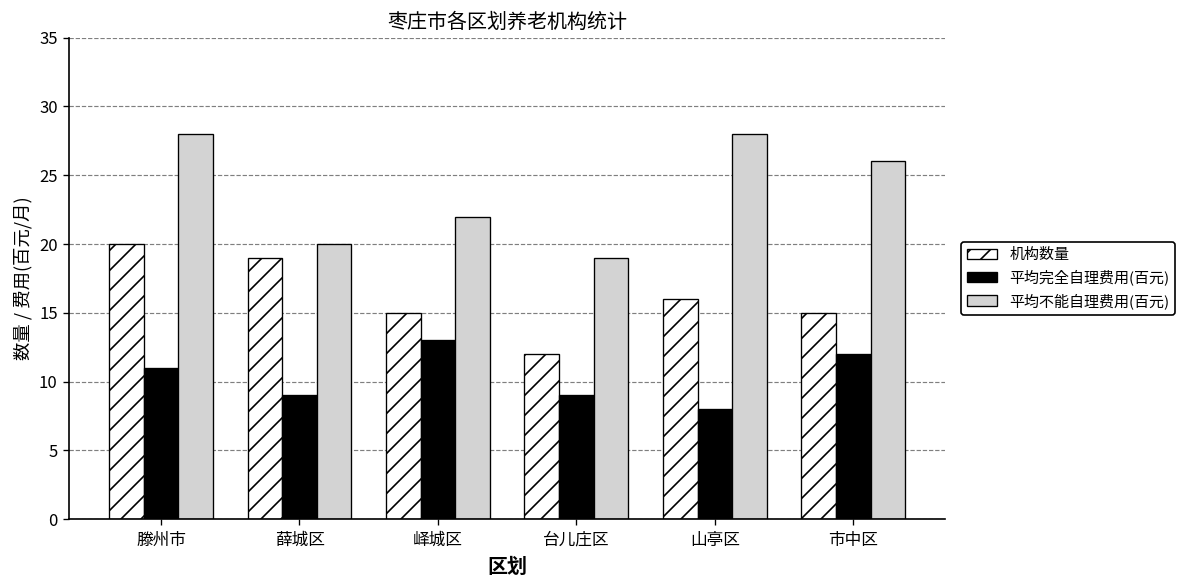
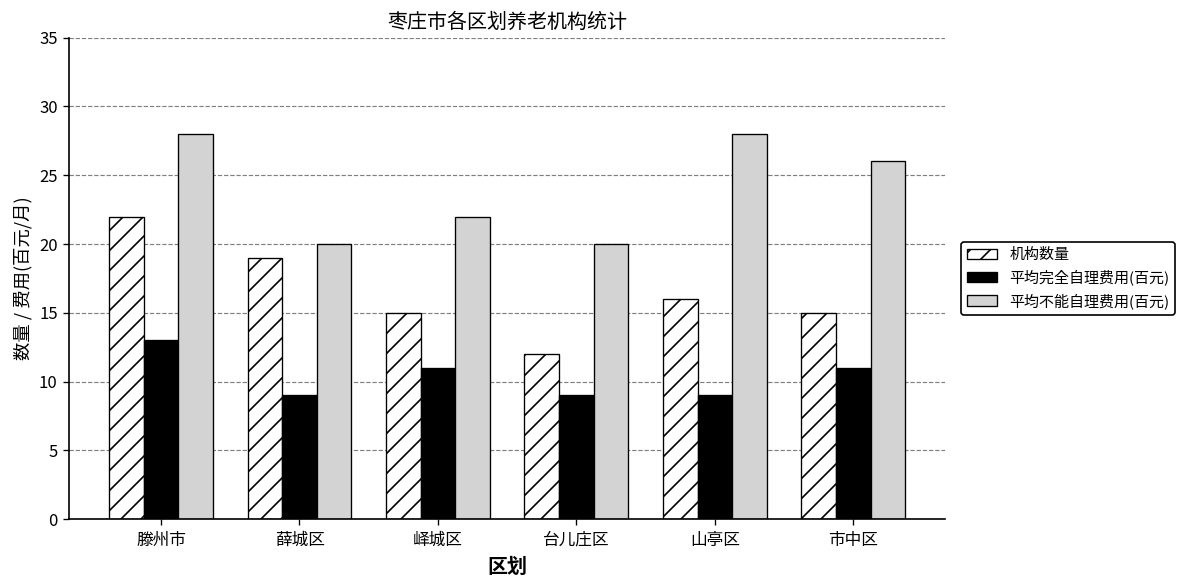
机构数量, 滕州市: 20 -> 22
平均完全自理费用(百元), 滕州市: 11 -> 13
平均完全自理费用(百元), 峄城区: 13 -> 11
平均不能自理费用(百元), 台儿庄区: 19 -> 20
平均完全自理费用(百元), 山亭区: 8 -> 9
平均完全自理费用(百元), 市中区: 12 -> 11
